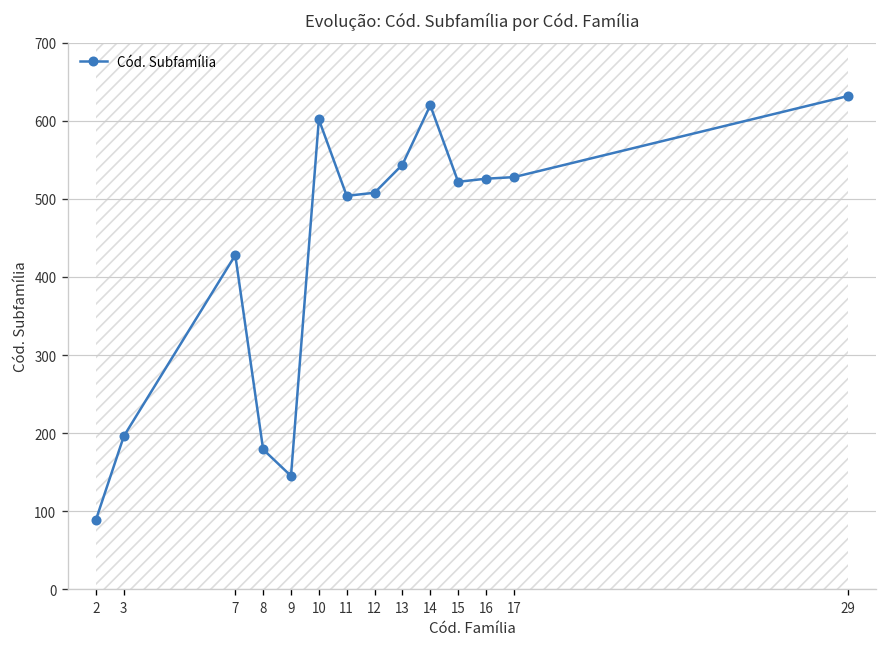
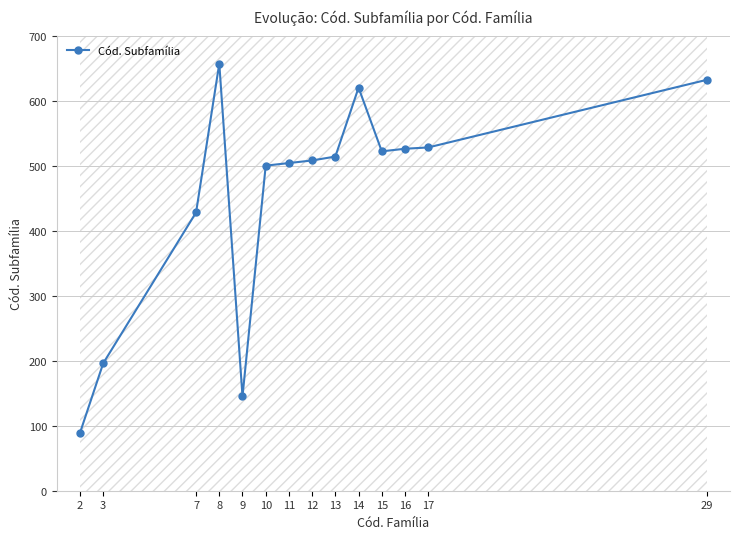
Cód. Subfamília, 8: 180 -> 660
Cód. Subfamília, 10: 600 -> 500
Cód. Subfamília, 13: 540 -> 510
